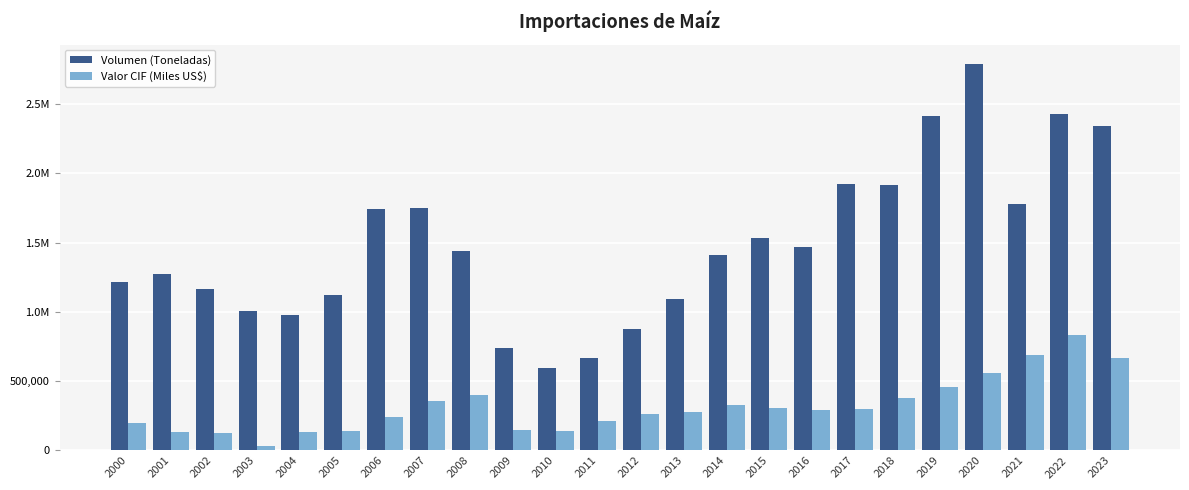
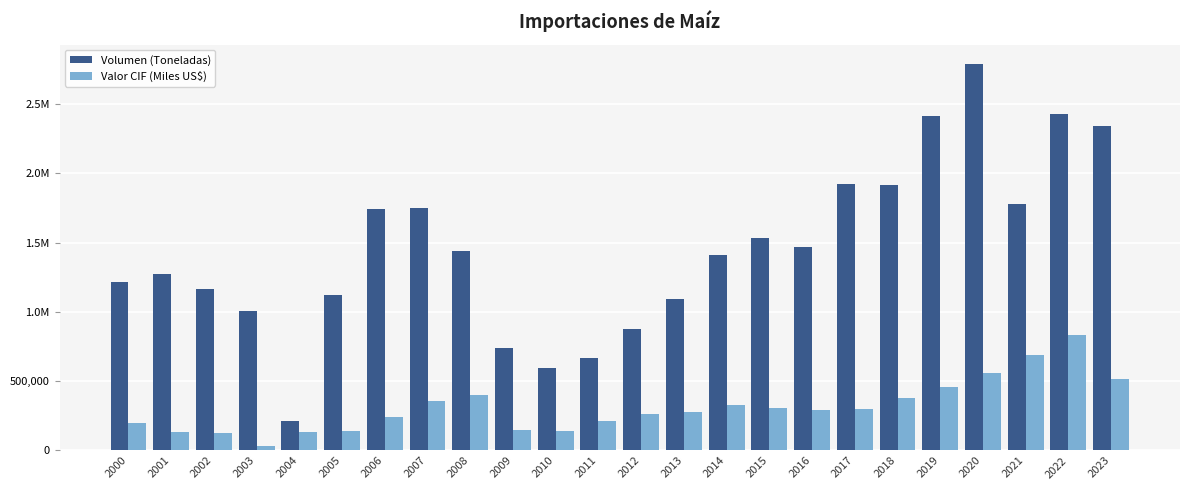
Volumen (Toneladas), 2004: 980,000 -> 210,000
Valor CIF (Miles US$), 2023: 670,000 -> 510,000
